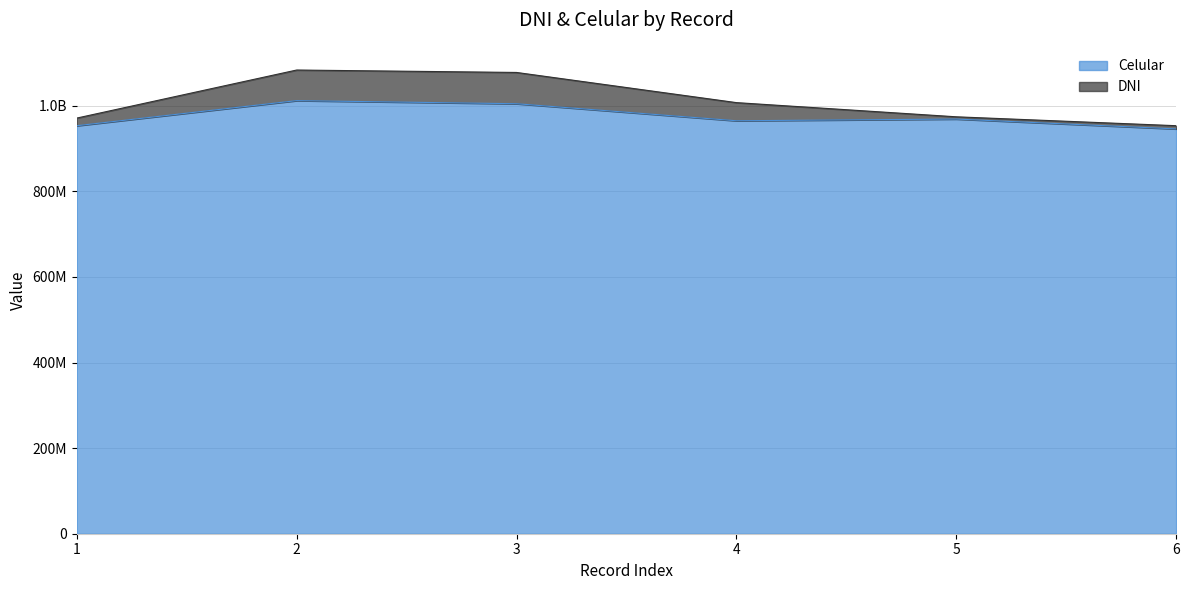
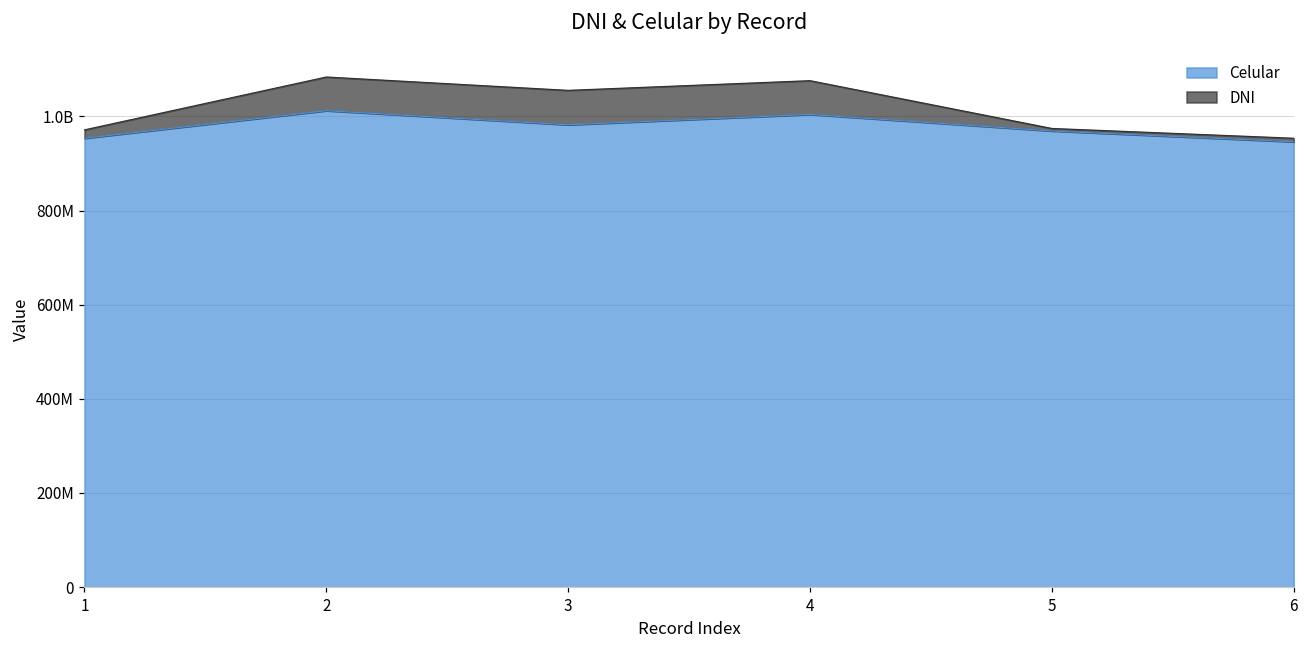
Celular, 3: 1000000000 -> 980000000
Celular, 4: 970000000 -> 1000000000
DNI, 4: 40000000 -> 70000000
